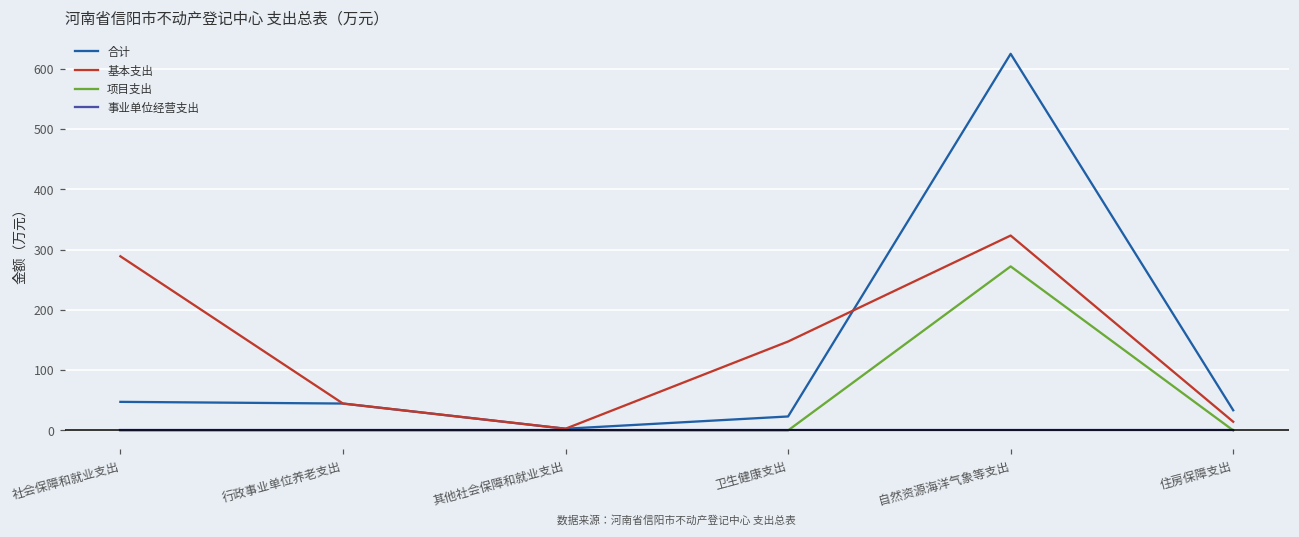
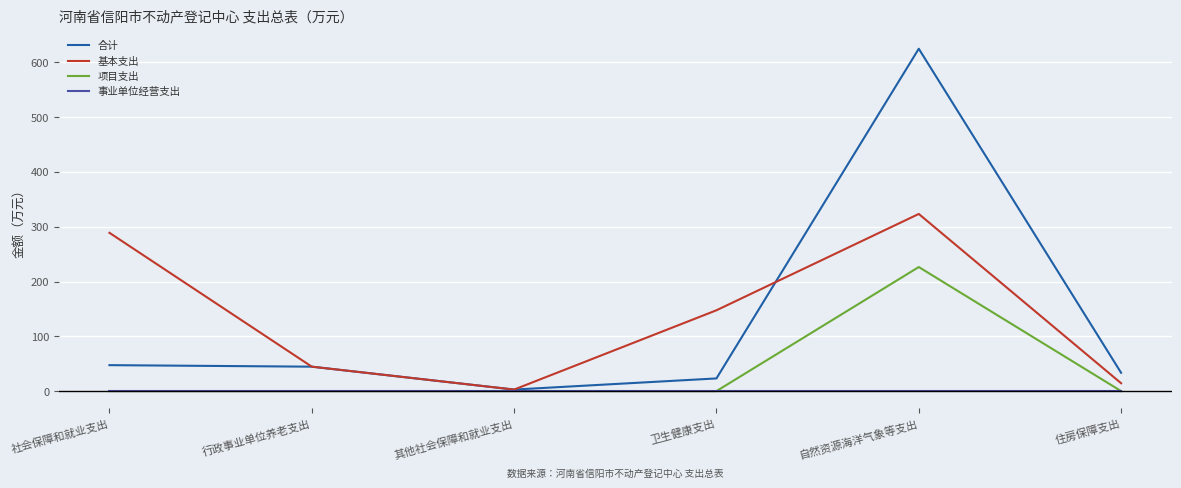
项目支出, 自然资源海洋气象等支出: 270 -> 230
